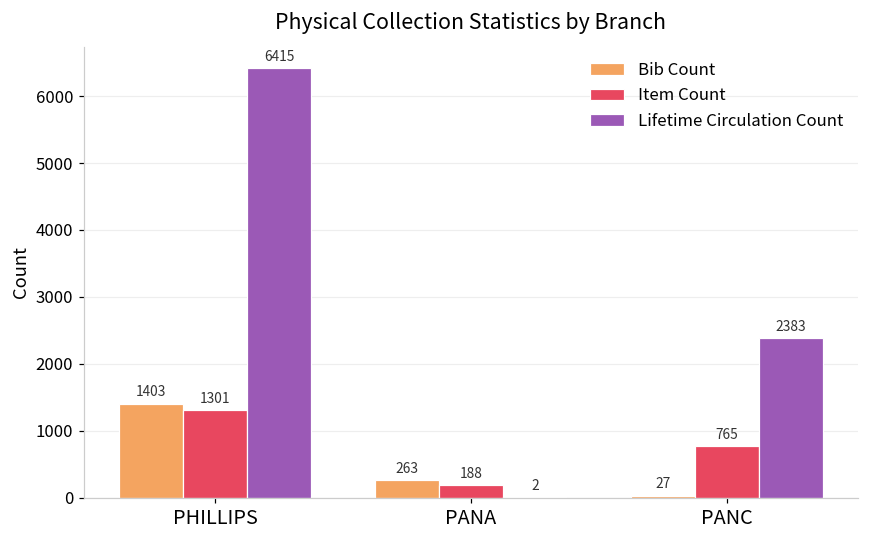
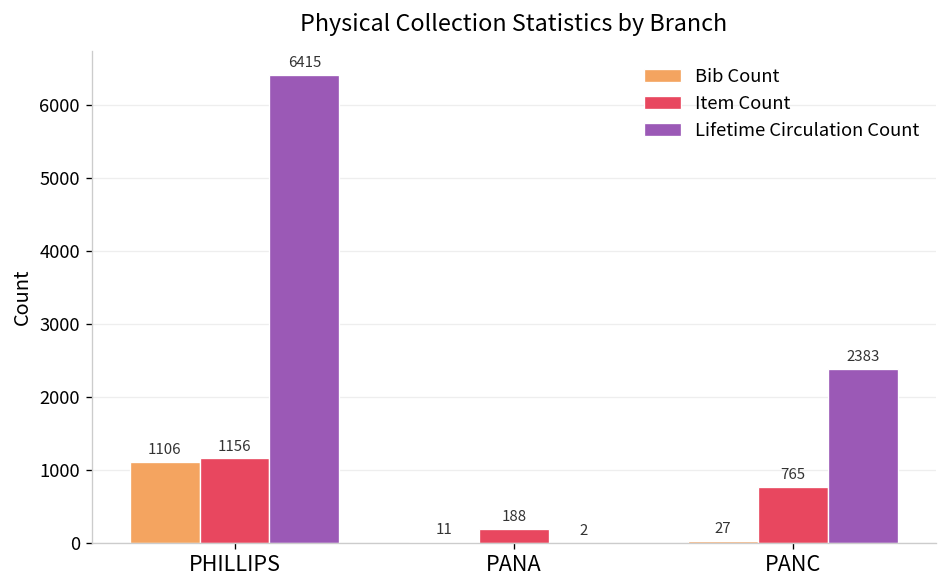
Bib Count, PHILLIPS: 1403 -> 1106
Item Count, PHILLIPS: 1301 -> 1156
Bib Count, PANA: 263 -> 11
